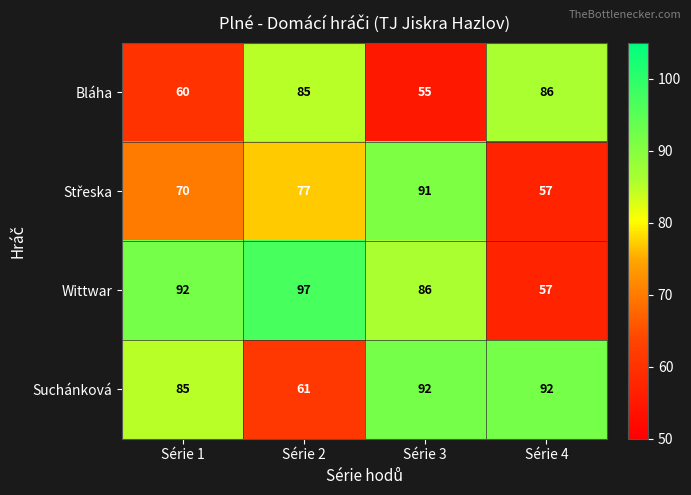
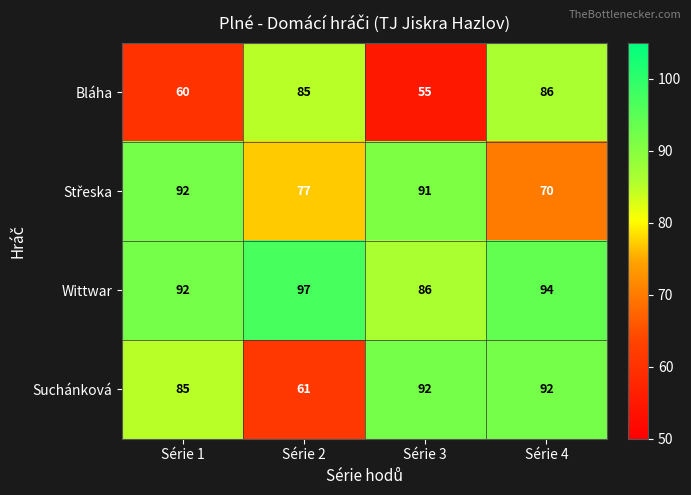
Střeska, Série 1: 70 -> 92
Střeska, Série 4: 57 -> 70
Wittwar, Série 4: 57 -> 94
